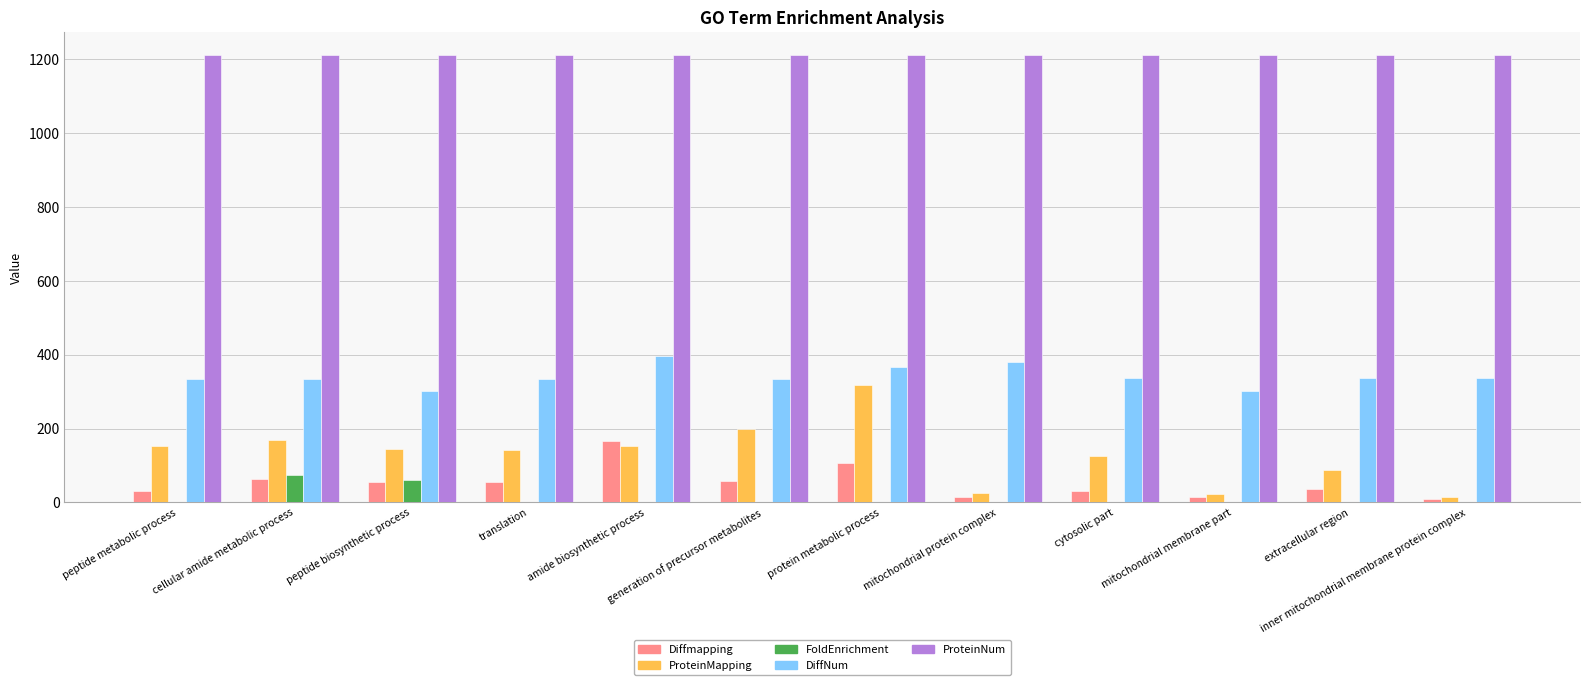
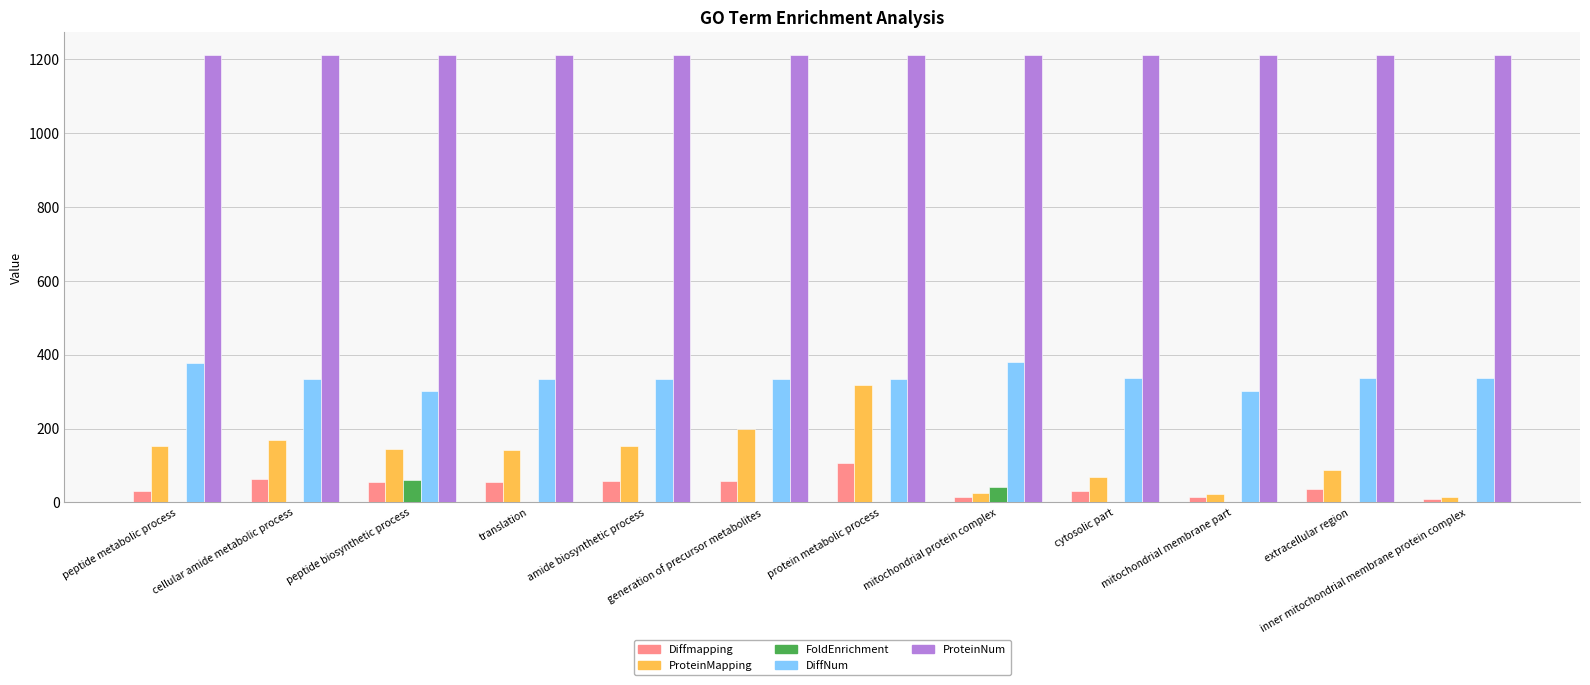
DiffNum, peptide metabolic process: 330 -> 380
FoldEnrichment, cellular amide metabolic process: 70 -> 0
Diffmapping, amide biosynthetic process: 170 -> 60
DiffNum, amide biosynthetic process: 400 -> 330
DiffNum, protein metabolic process: 370 -> 330
FoldEnrichment, mitochondrial protein complex: 0 -> 40
ProteinMapping, cytosolic part: 130 -> 70
